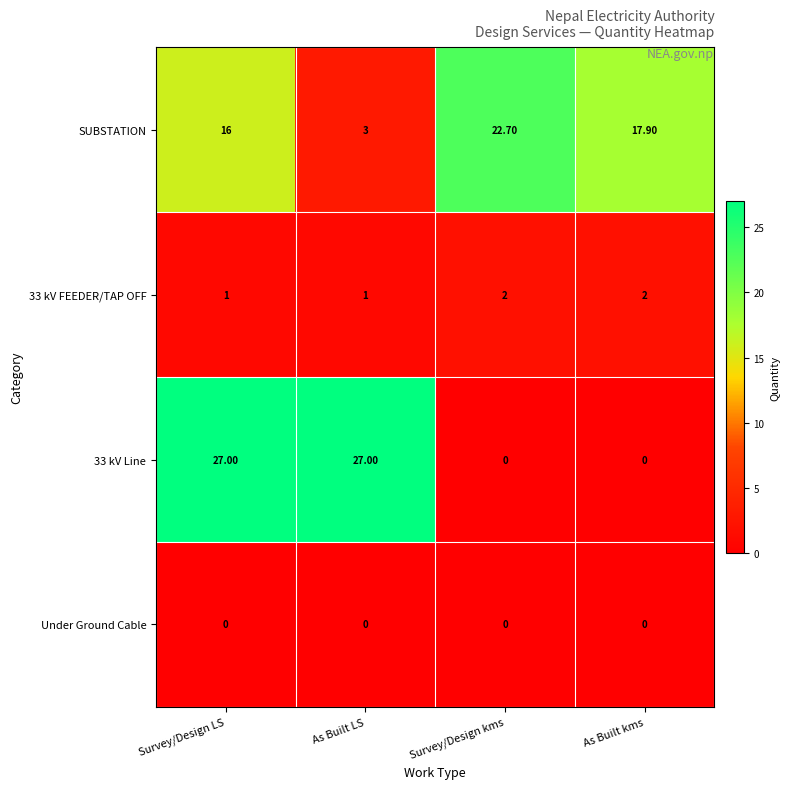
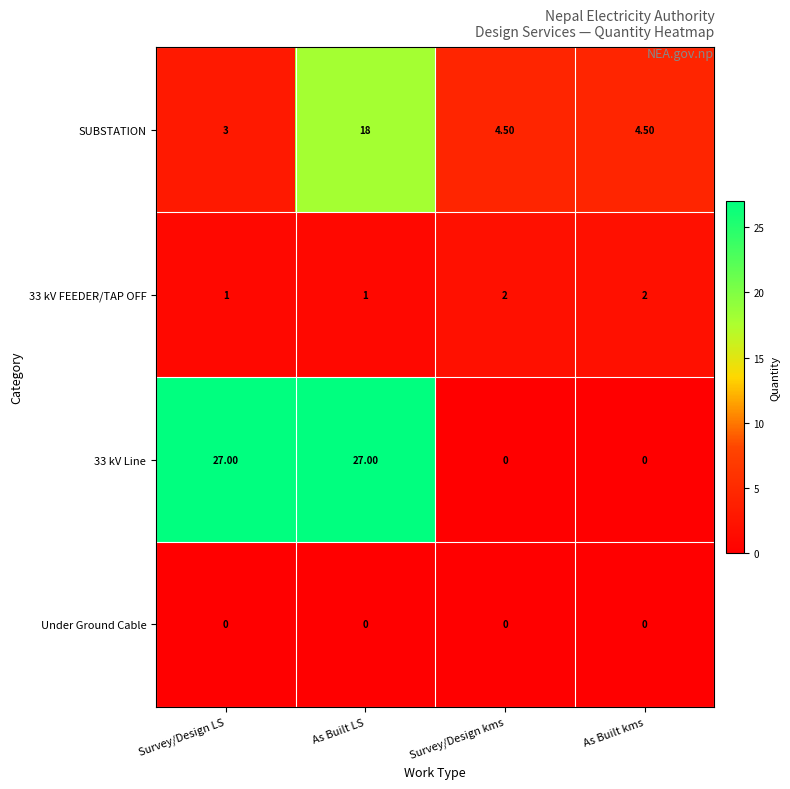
SUBSTATION, Survey/Design LS: 16 -> 3
SUBSTATION, As Built LS: 3 -> 18
SUBSTATION, Survey/Design kms: 22.70 -> 4.50
SUBSTATION, As Built kms: 17.90 -> 4.50
